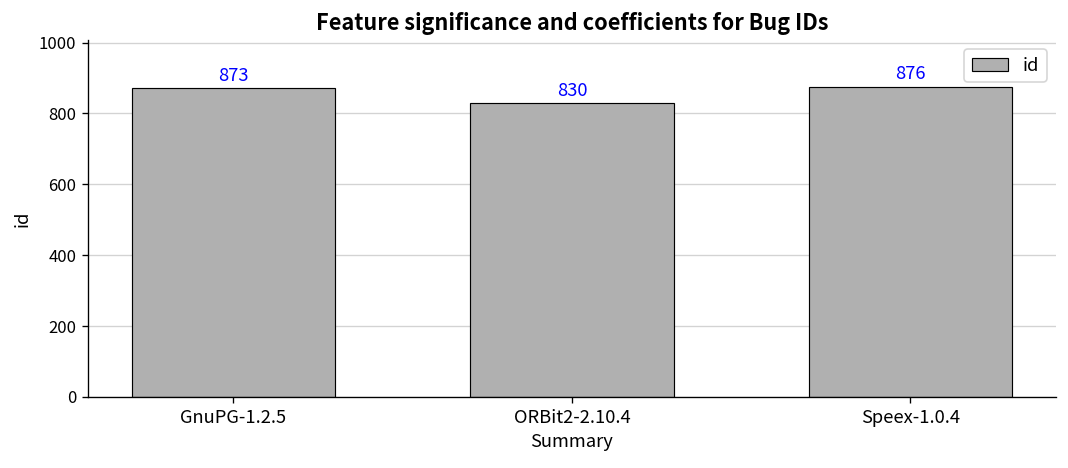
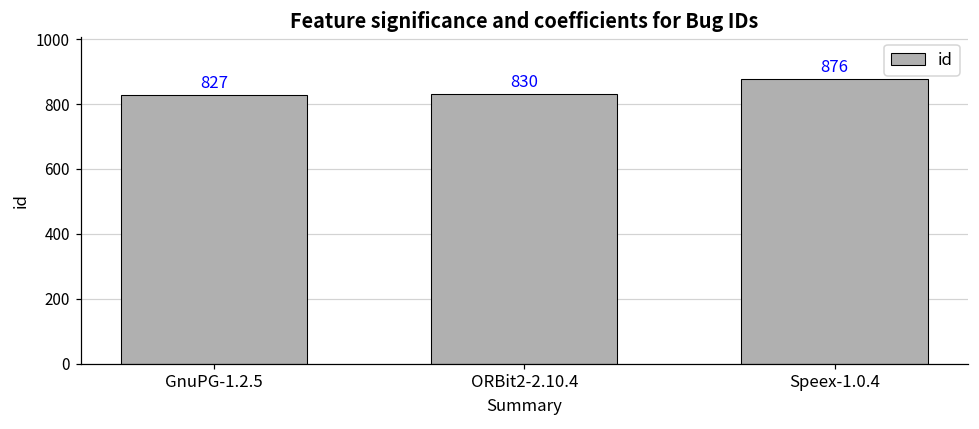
GnuPG-1.2.5: 873 -> 827
